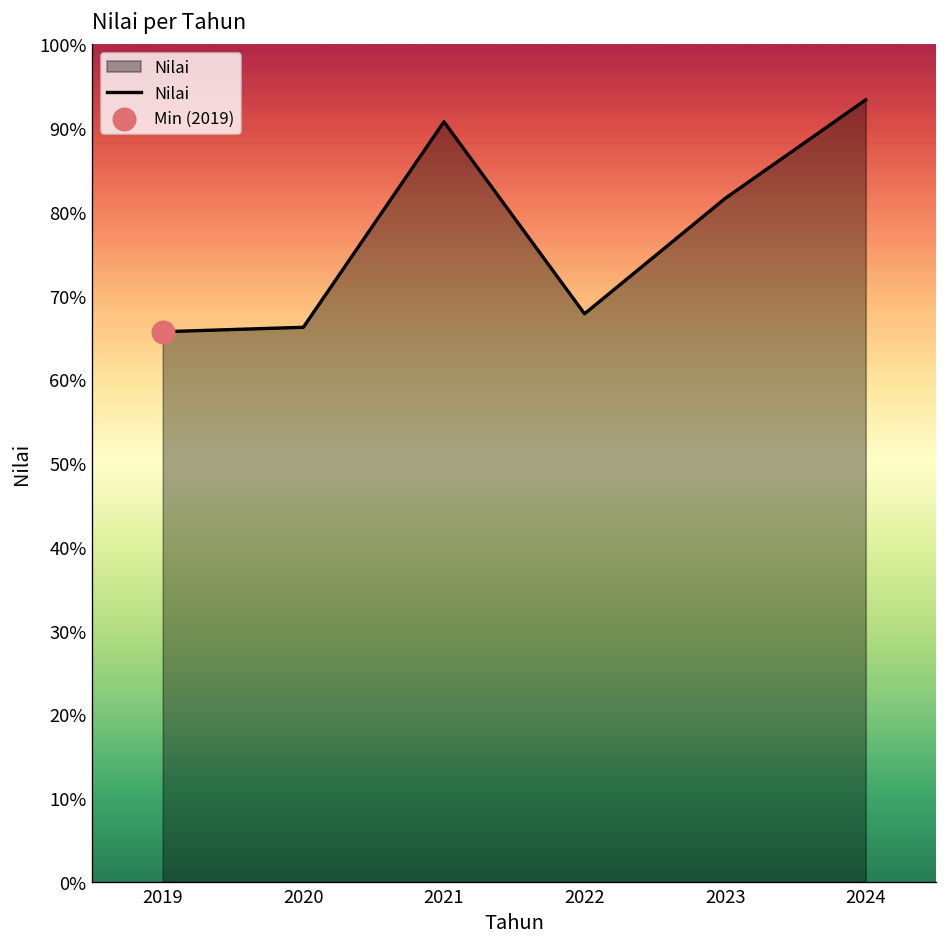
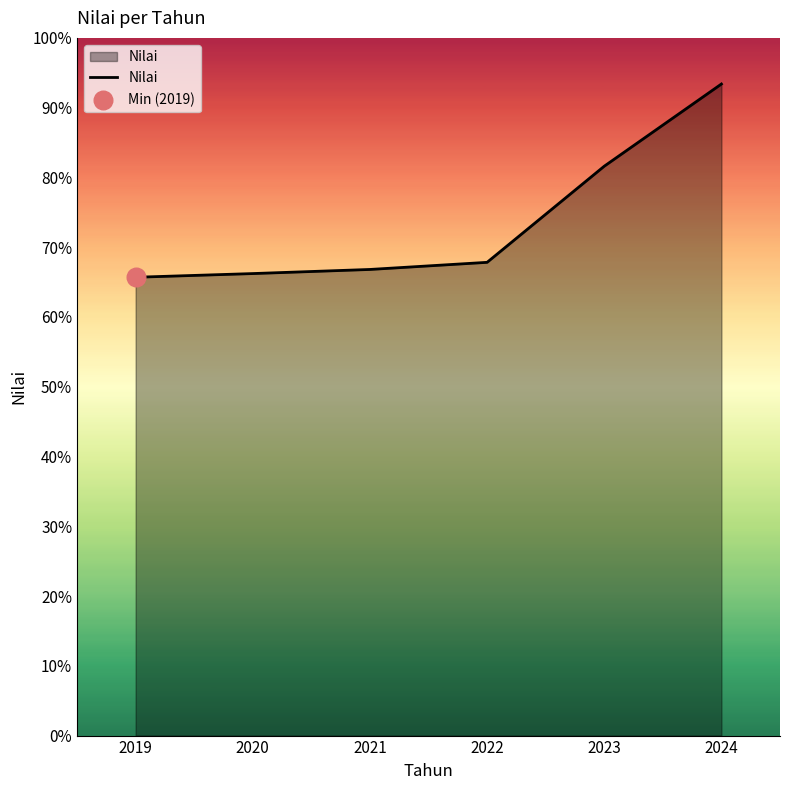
Nilai, 2021: 91% -> 67%
